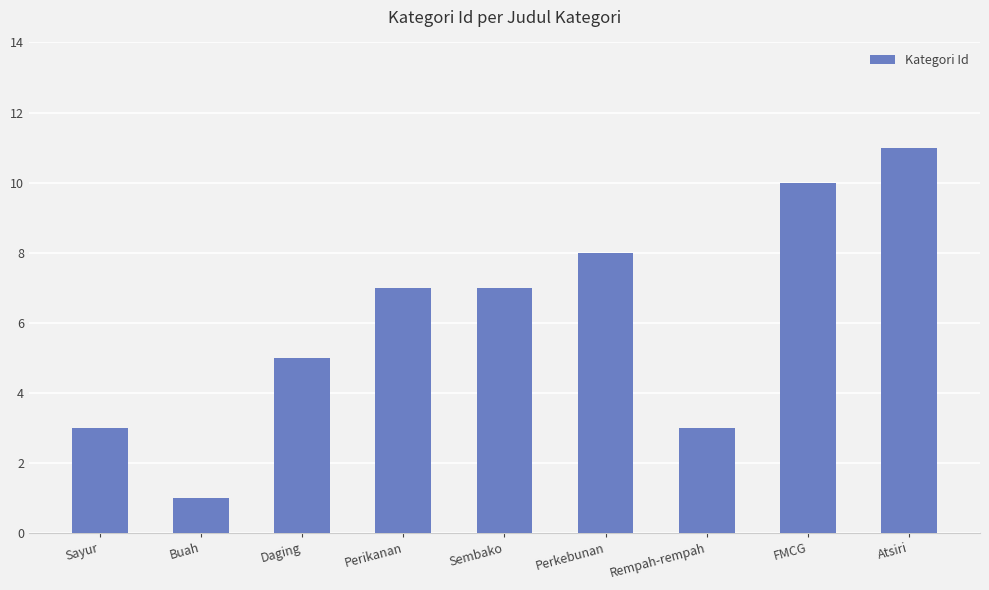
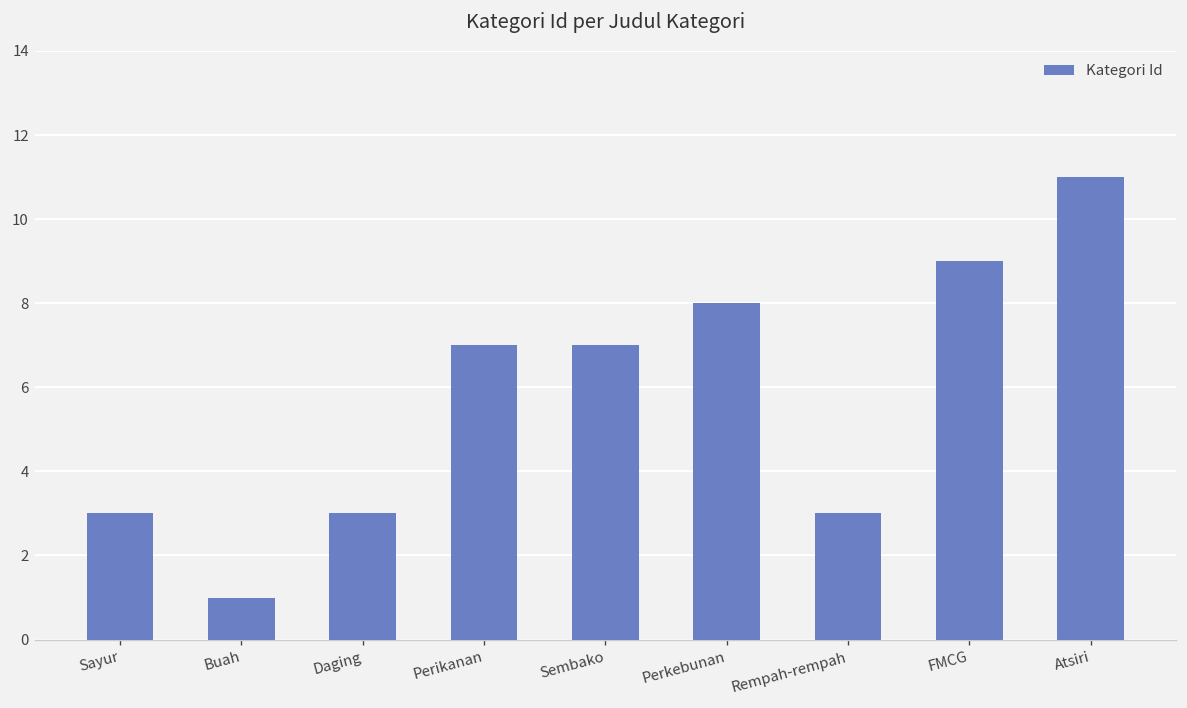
Daging: 5 -> 3
FMCG: 10 -> 9
